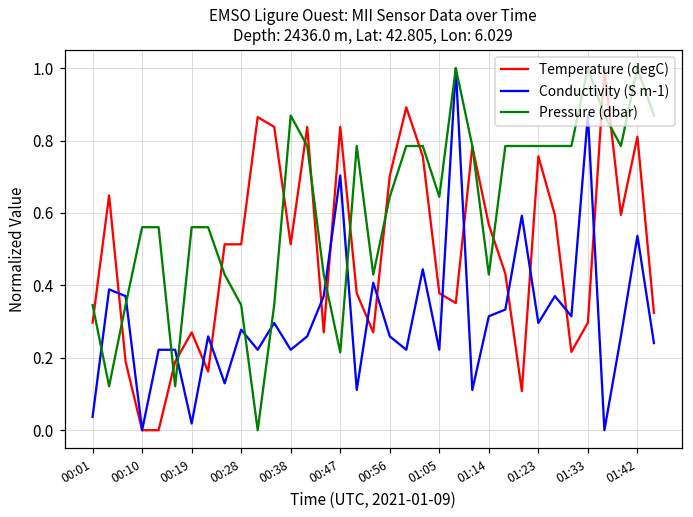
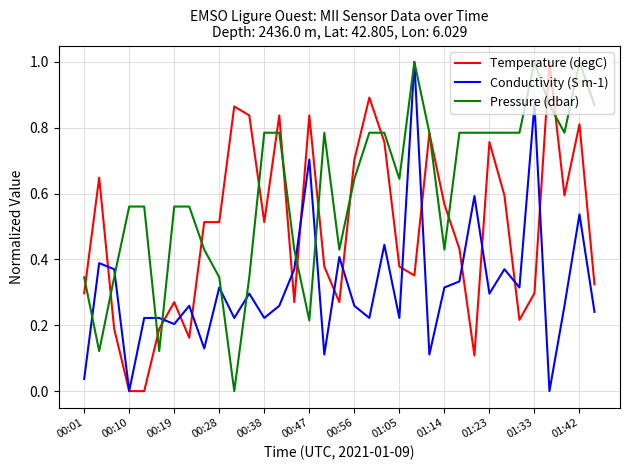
Conductivity (S m-1), 00:19: 0.02 -> 0.20
Conductivity (S m-1), 00:28: 0.28 -> 0.31
Pressure (dbar), 00:38: 0.87 -> 0.79
